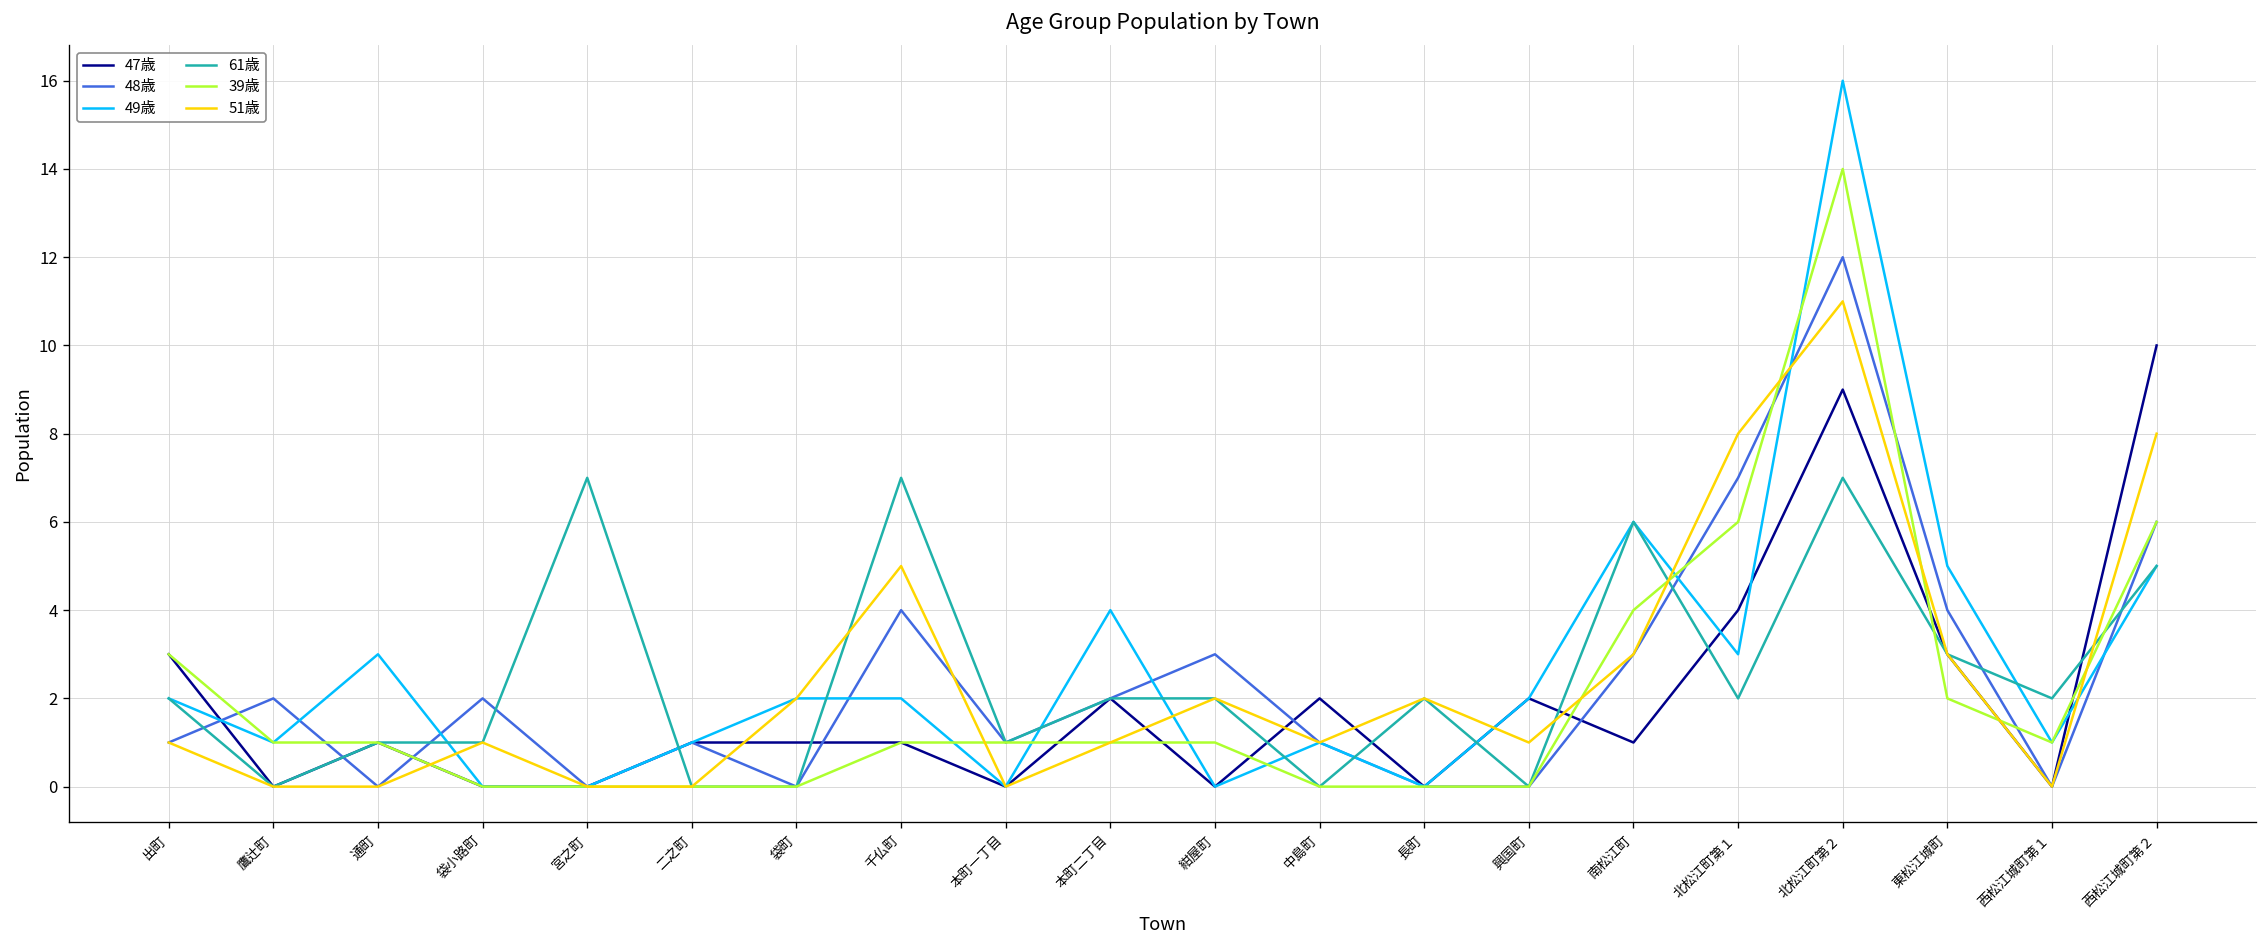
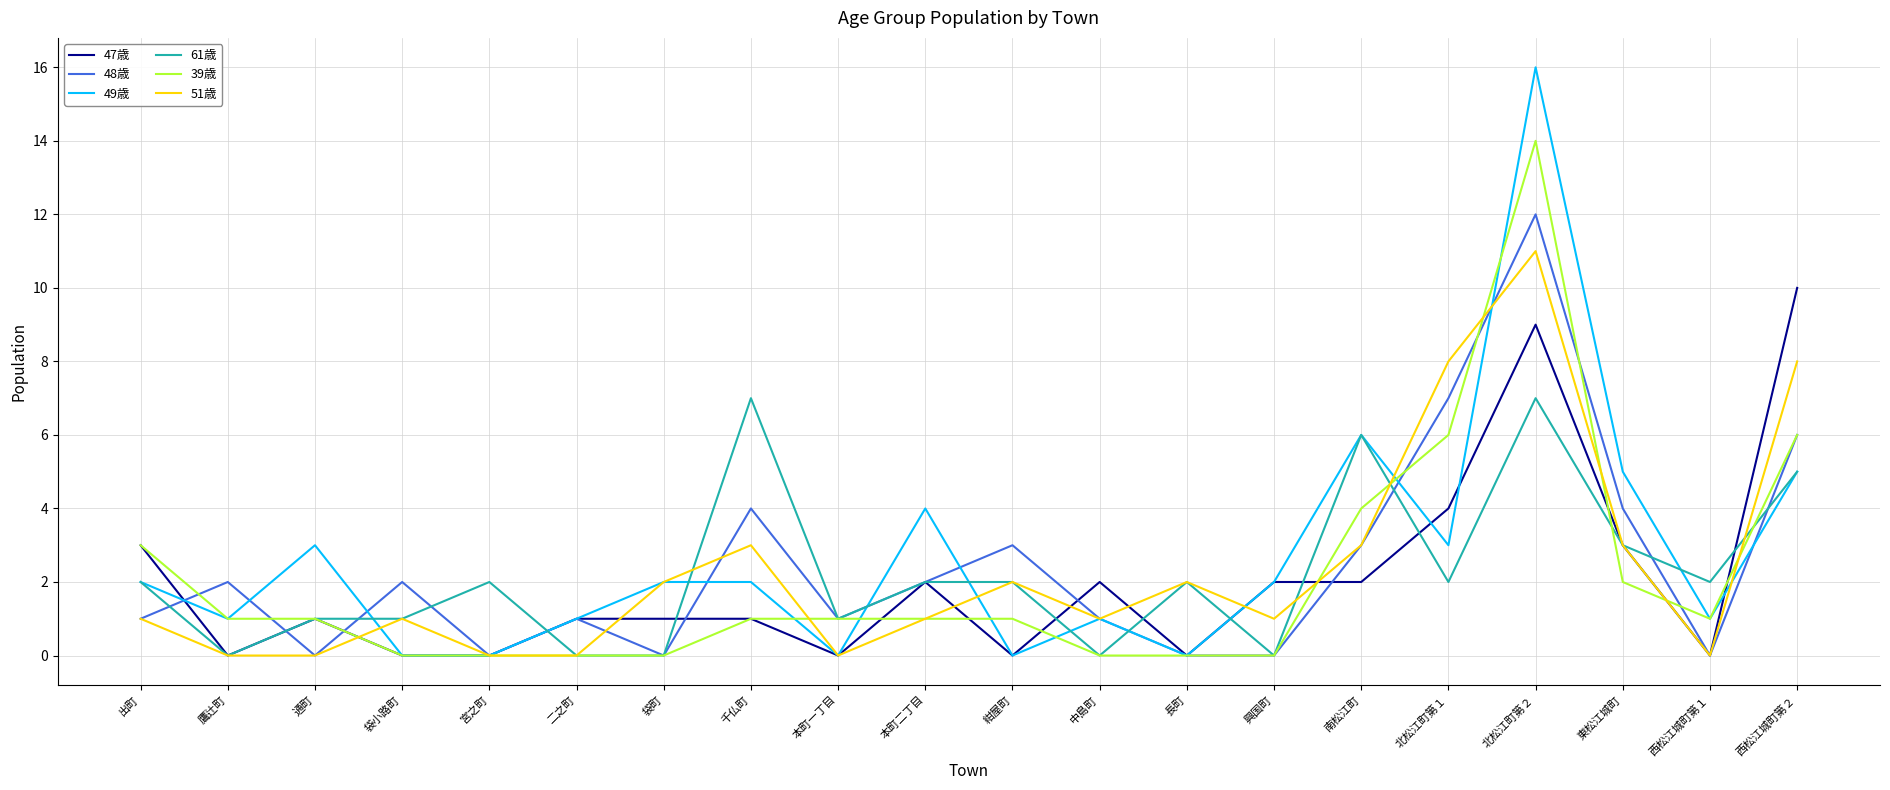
61歳, 宮之町: 7 -> 2
51歳, 千仏町: 5 -> 3
47歳, 南松江町: 1 -> 2
